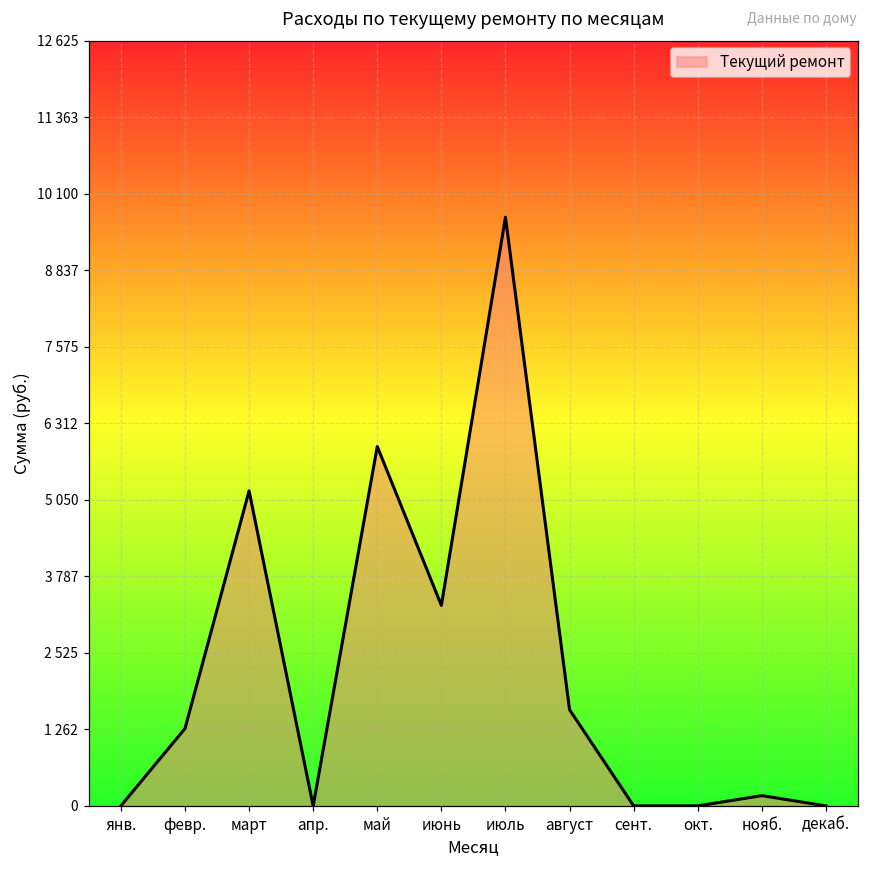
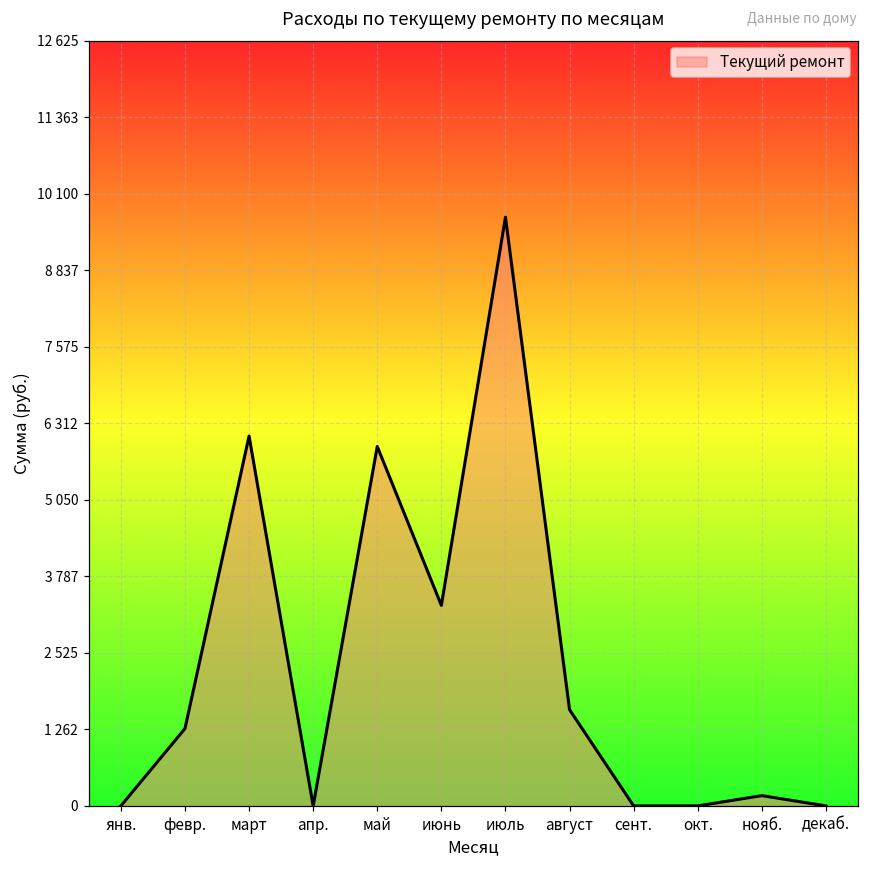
март: 5200 -> 6100
